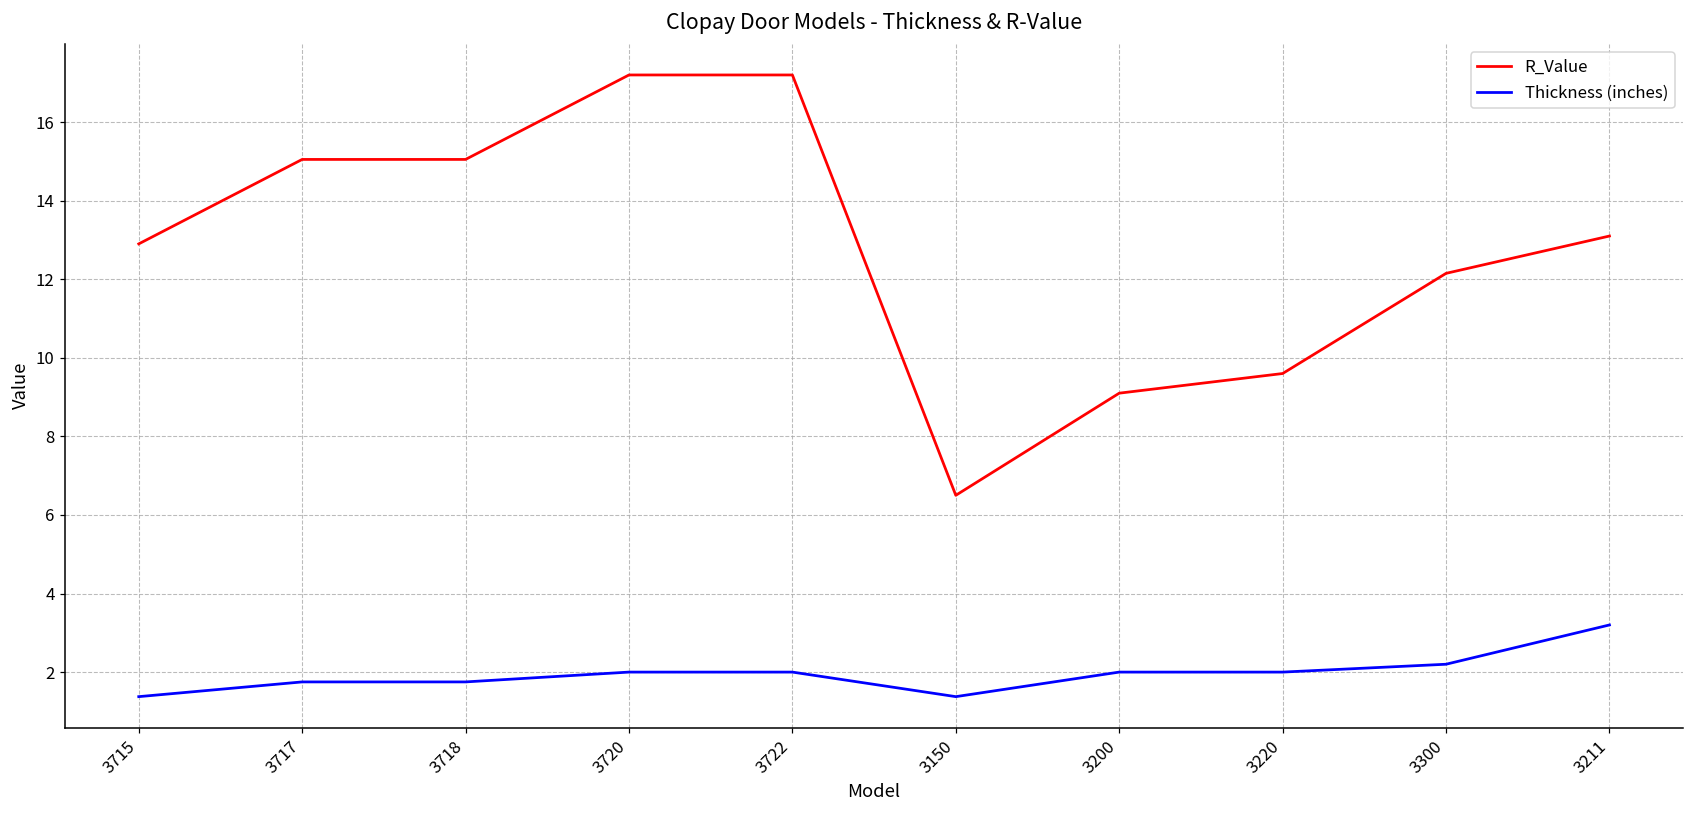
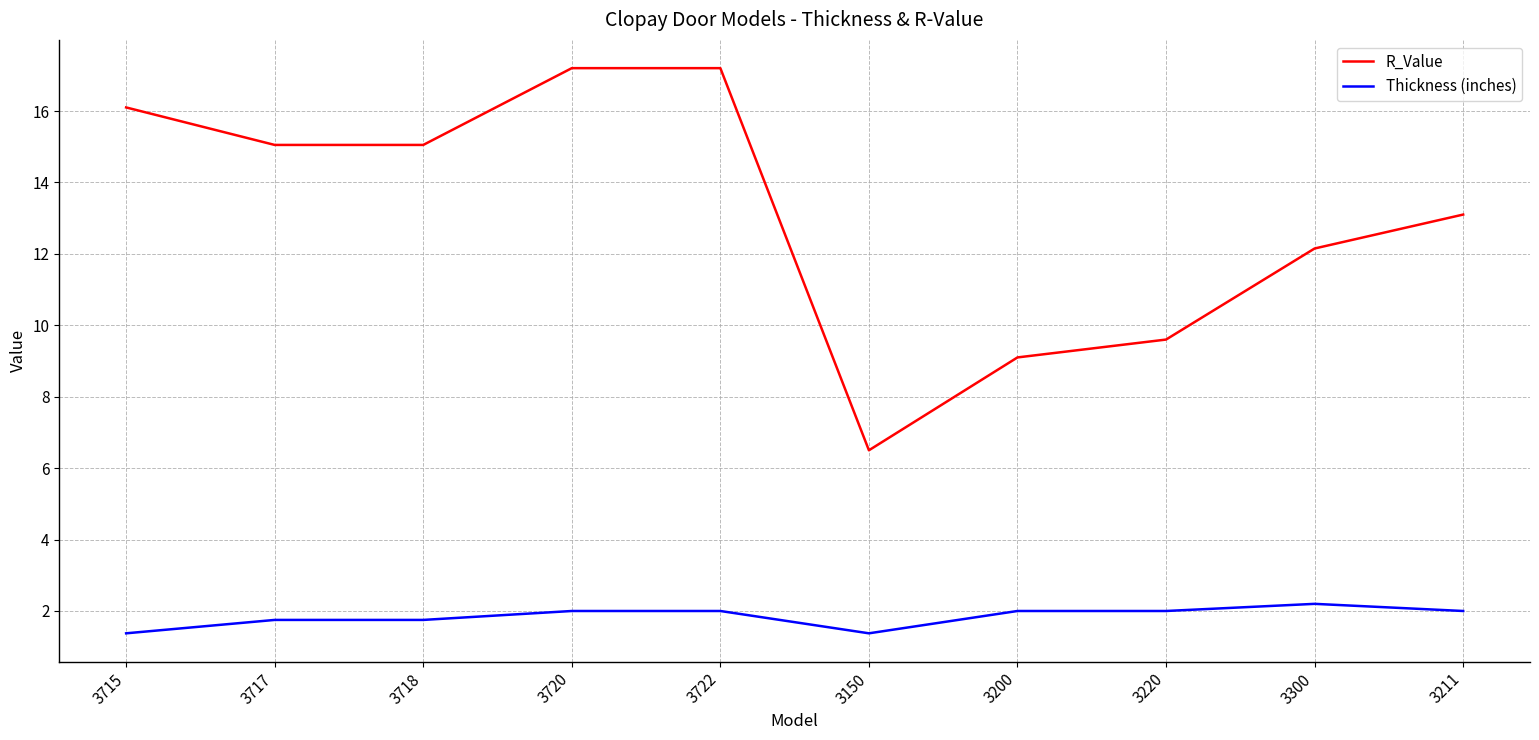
R_Value, 3715: 12.9 -> 16.1
Thickness (inches), 3211: 3.2 -> 2.0
